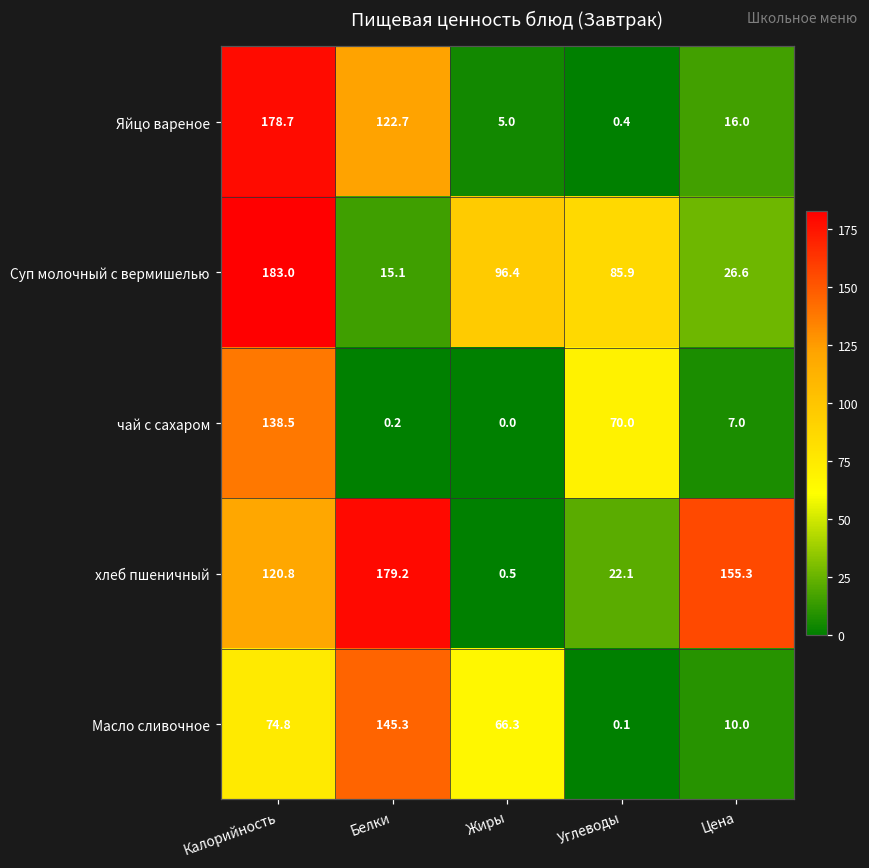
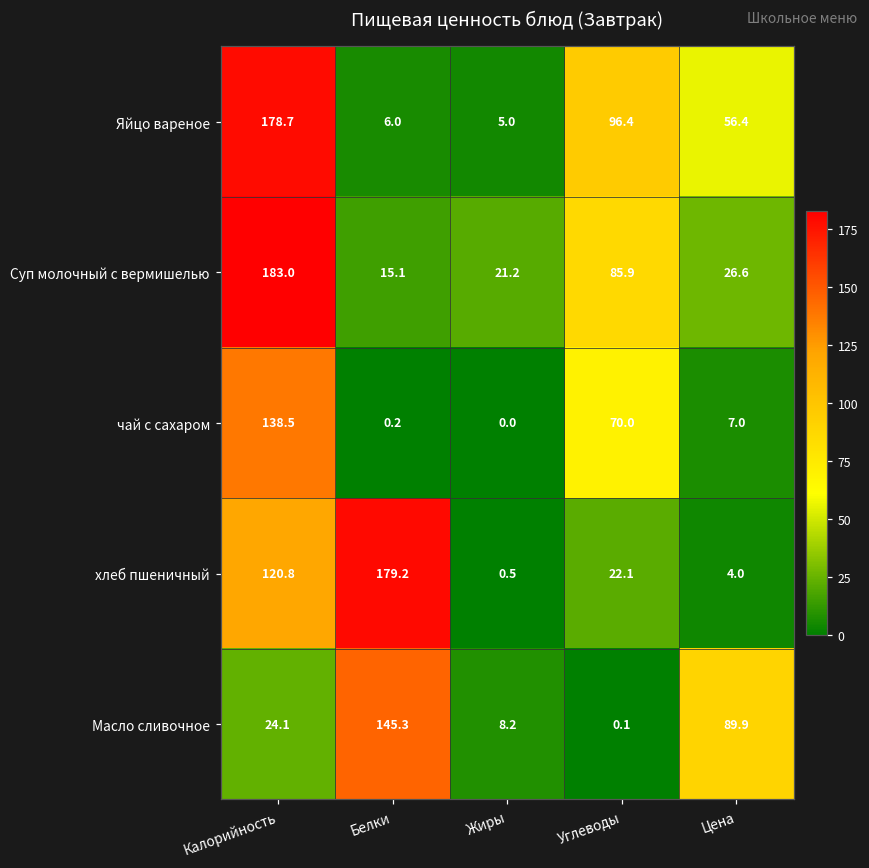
Яйцо вареное, Белки: 122.7 -> 6.0
Яйцо вареное, Углеводы: 0.4 -> 96.4
Яйцо вареное, Цена: 16.0 -> 56.4
Суп молочный с вермишелью, Жиры: 96.4 -> 21.2
хлеб пшеничный, Цена: 155.3 -> 4.0
Масло сливочное, Калорийность: 74.8 -> 24.1
Масло сливочное, Жиры: 66.3 -> 8.2
Масло сливочное, Цена: 10.0 -> 89.9
